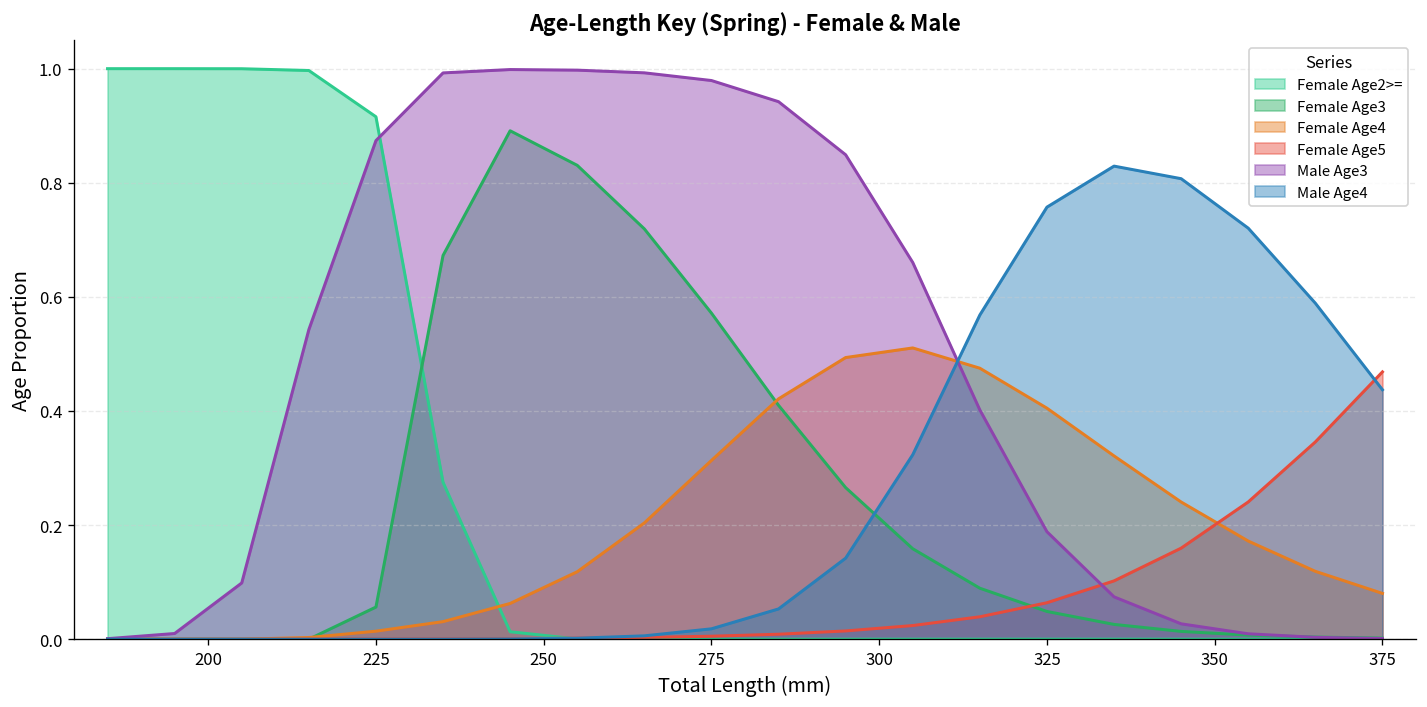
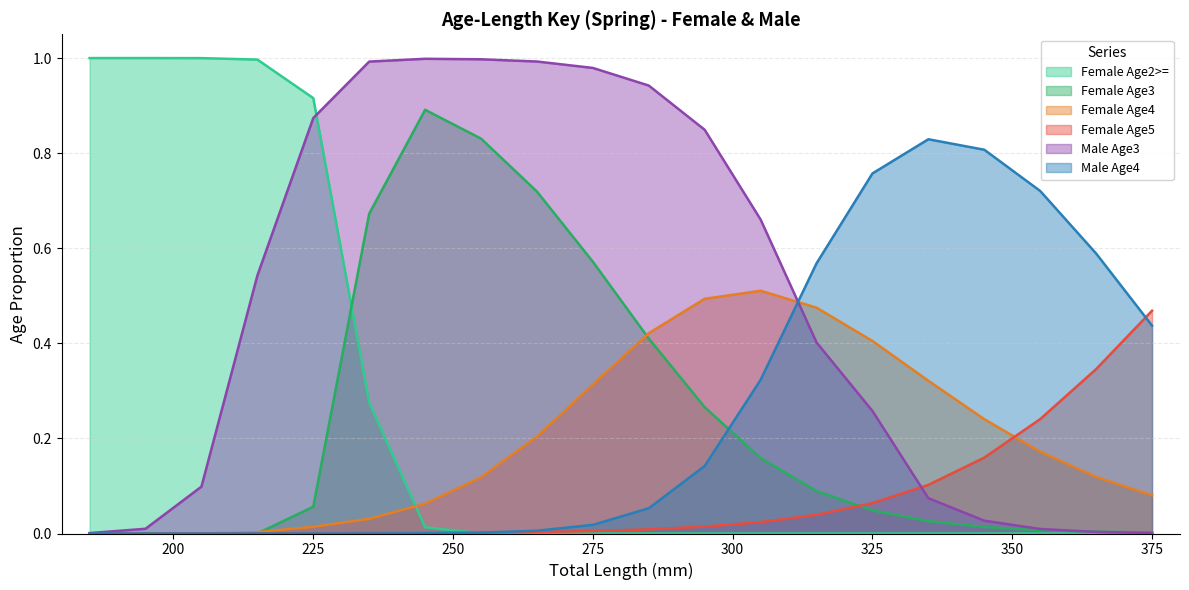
Male Age3, 325: 0.19 -> 0.26
